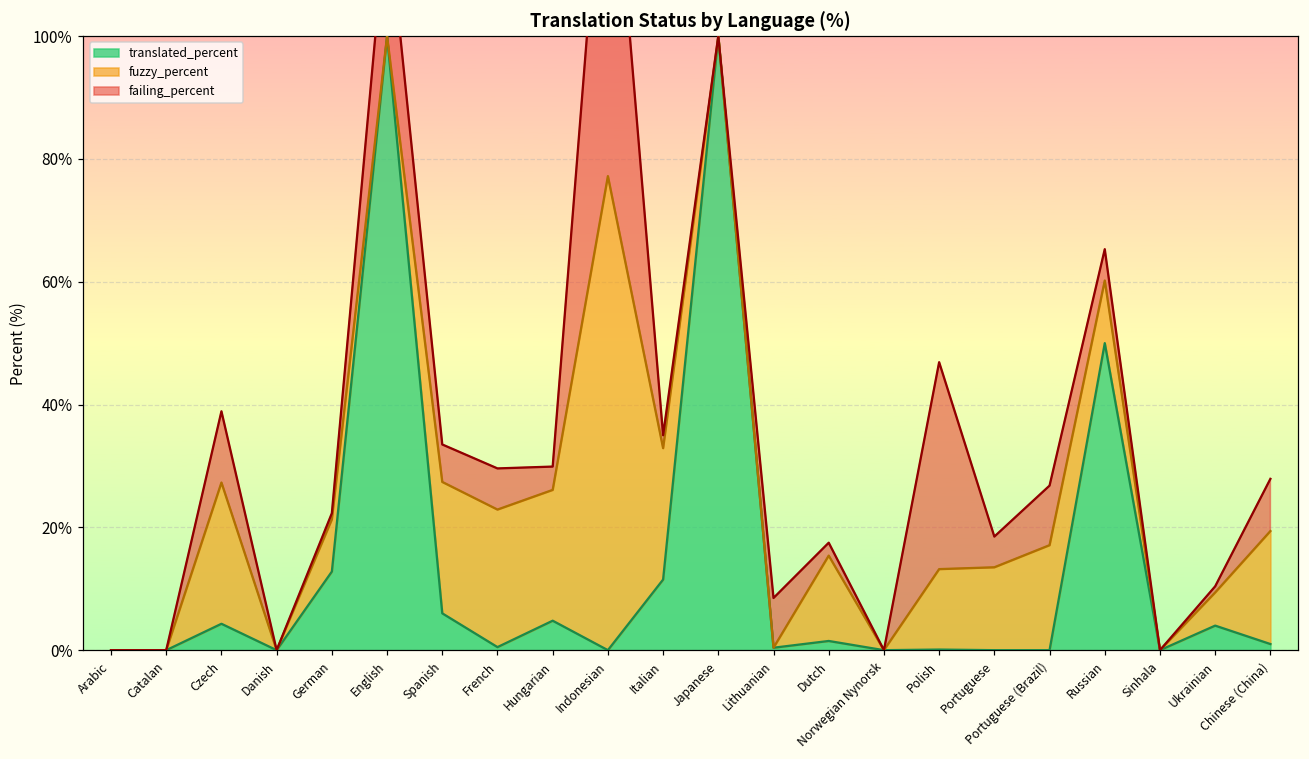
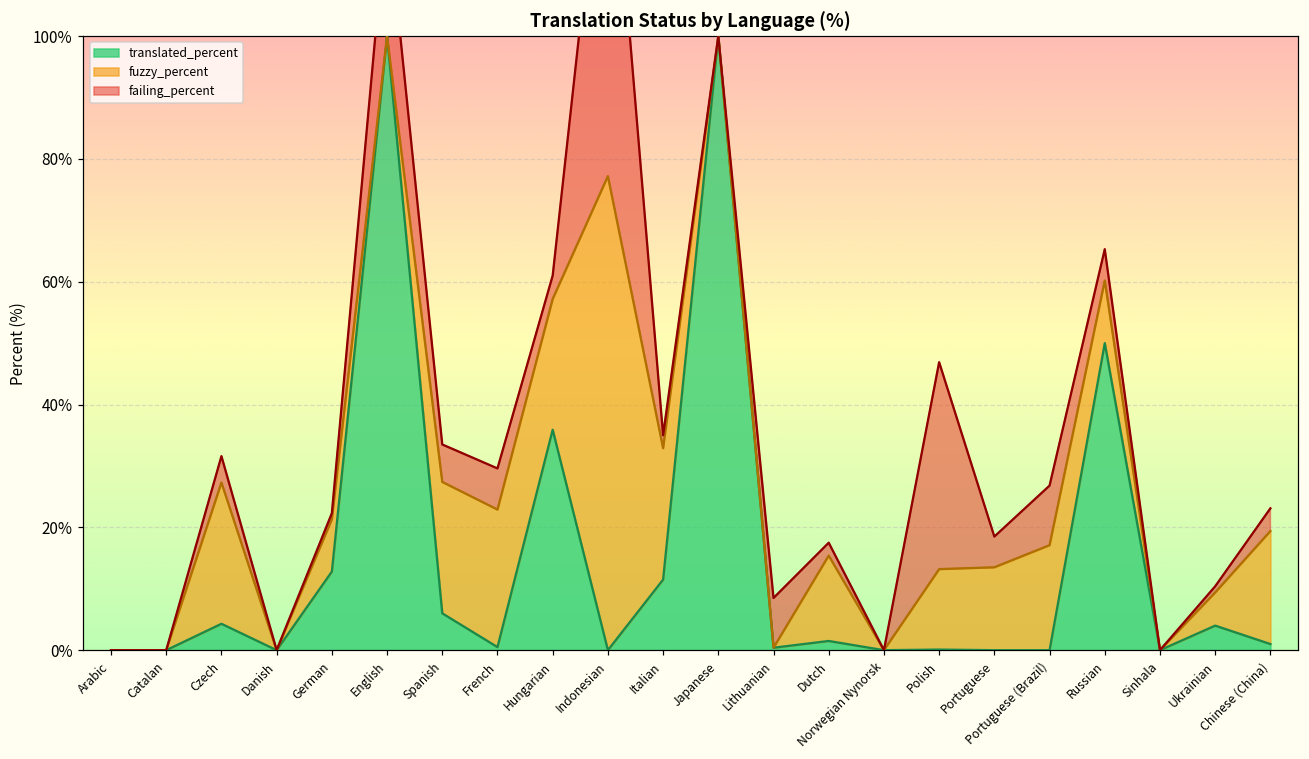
failing_percent, Czech: 12% -> 4%
translated_percent, Hungarian: 5% -> 36%
failing_percent, Chinese (China): 9% -> 4%
